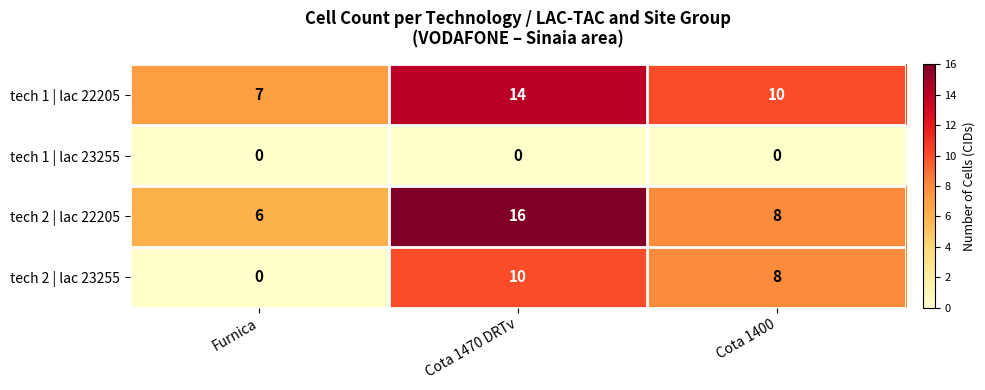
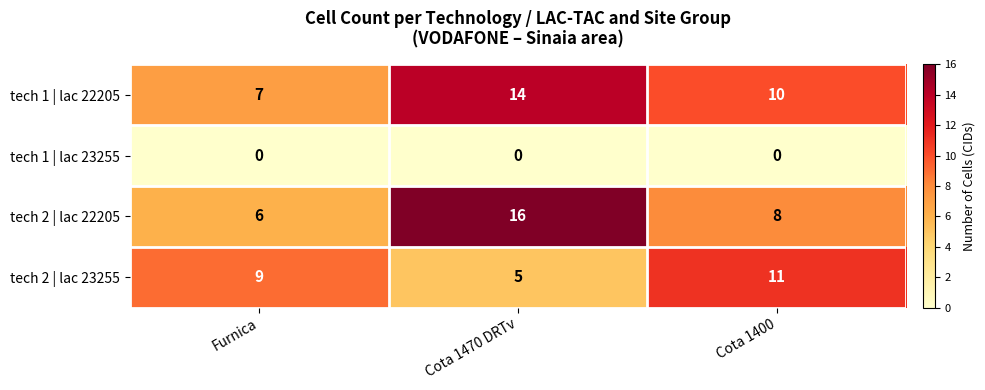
tech 2 | lac 23255, Furnica: 0 -> 9
tech 2 | lac 23255, Cota 1470 DRTv: 10 -> 5
tech 2 | lac 23255, Cota 1400: 8 -> 11
